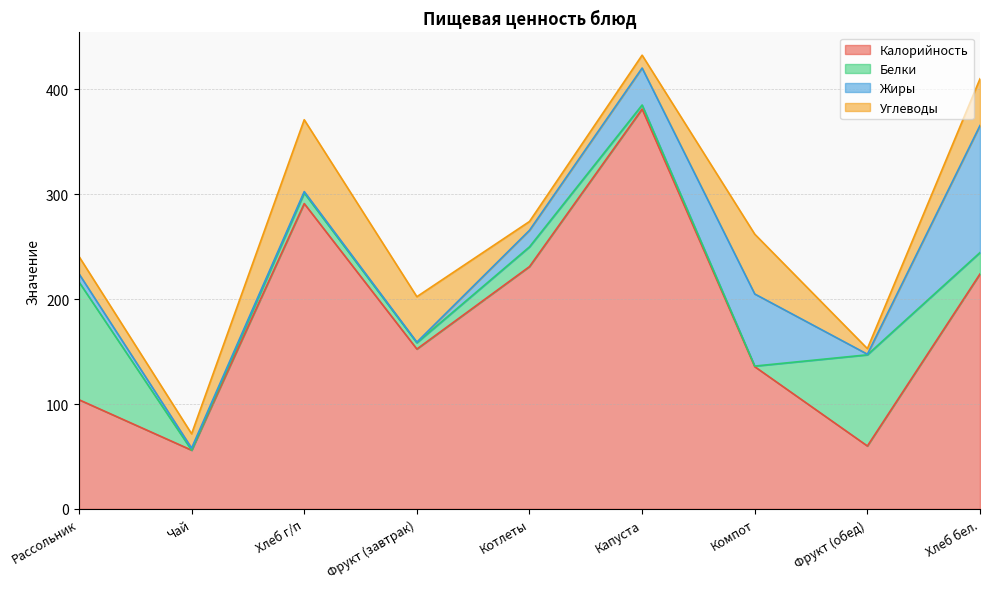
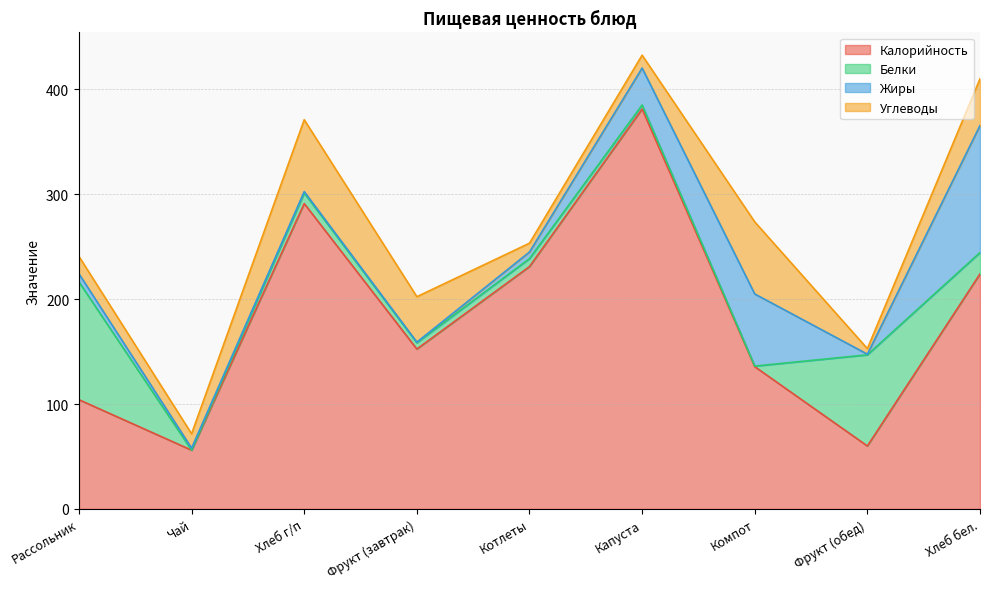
Белки, Котлеты: 19 -> 8
Жиры, Котлеты: 16 -> 6
Углеводы, Компот: 57 -> 69
